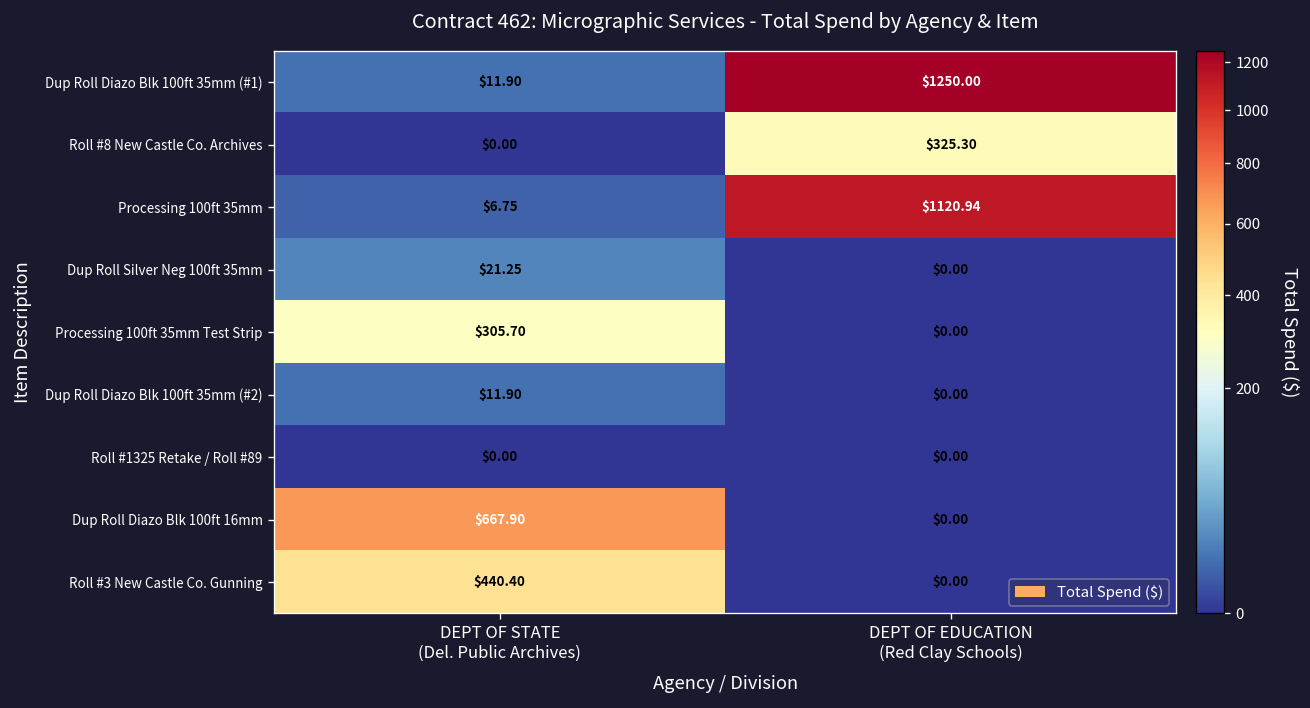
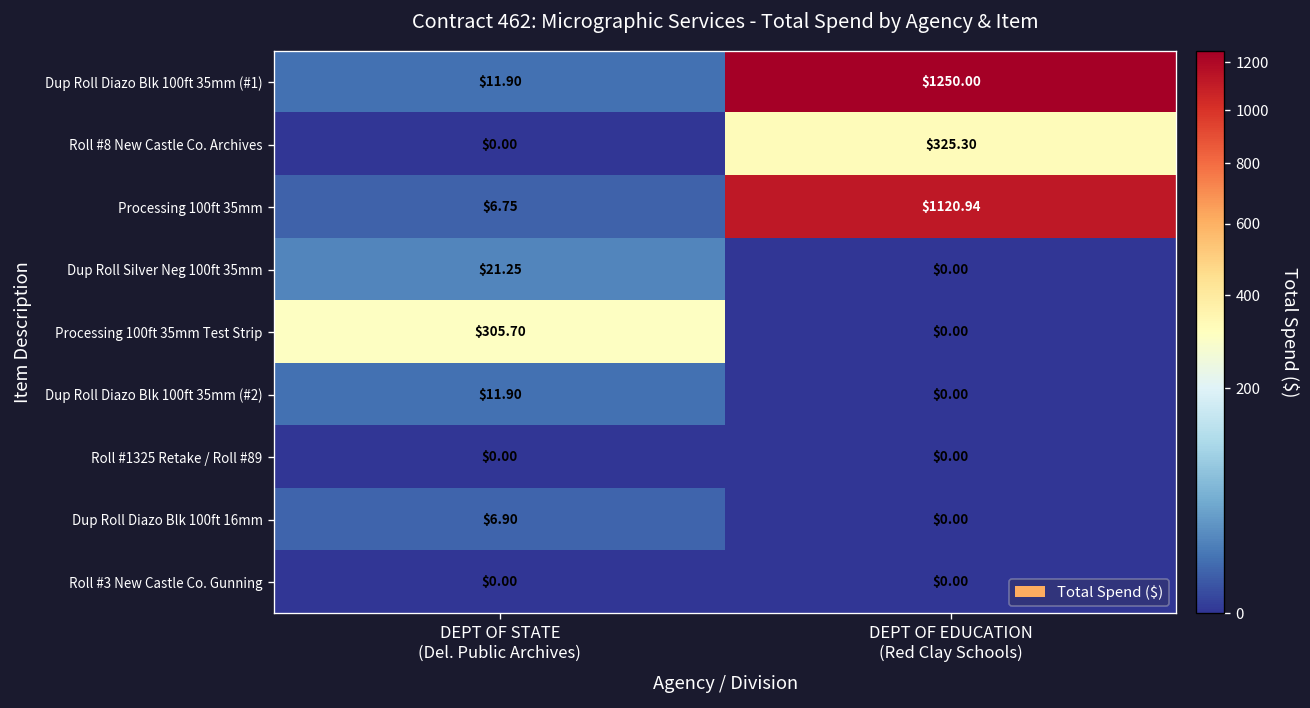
Dup Roll Diazo Blk 100ft 16mm, DEPT OF STATE (Del. Public Archives): $667.90 -> $6.90
Roll #3 New Castle Co. Gunning, DEPT OF STATE (Del. Public Archives): $440.40 -> $0.00
